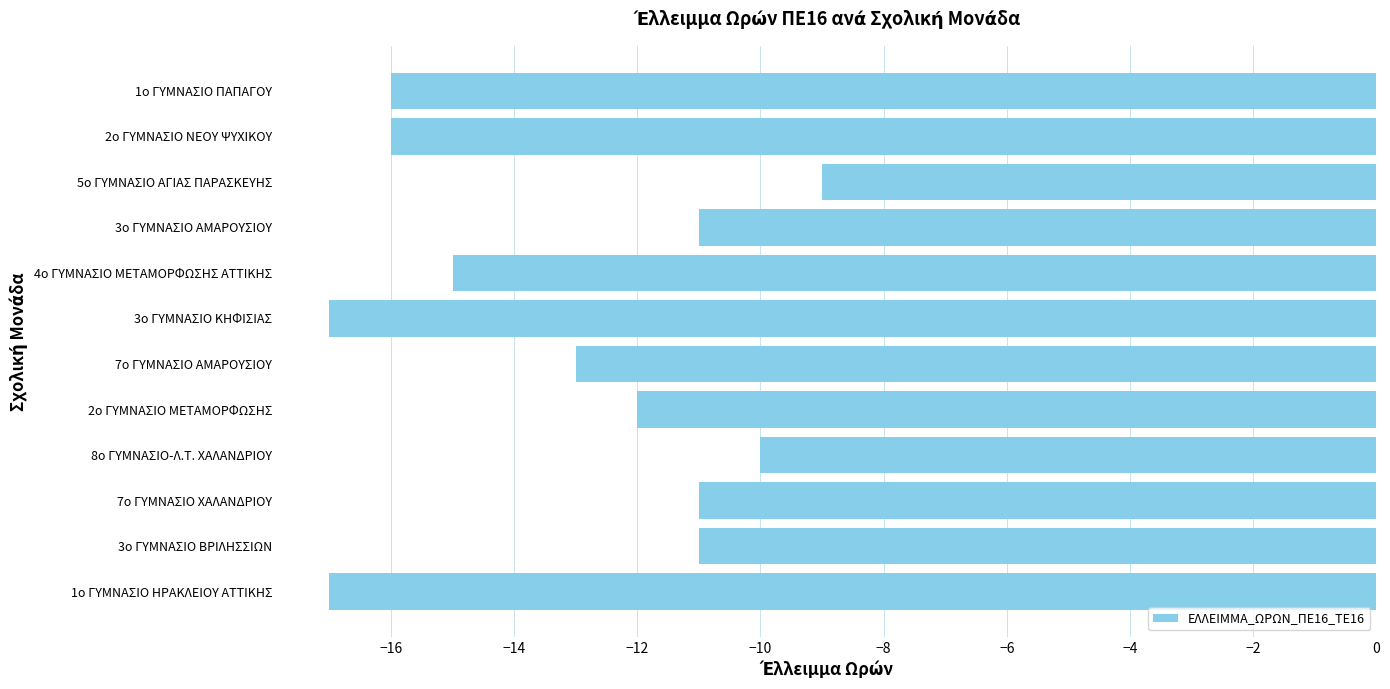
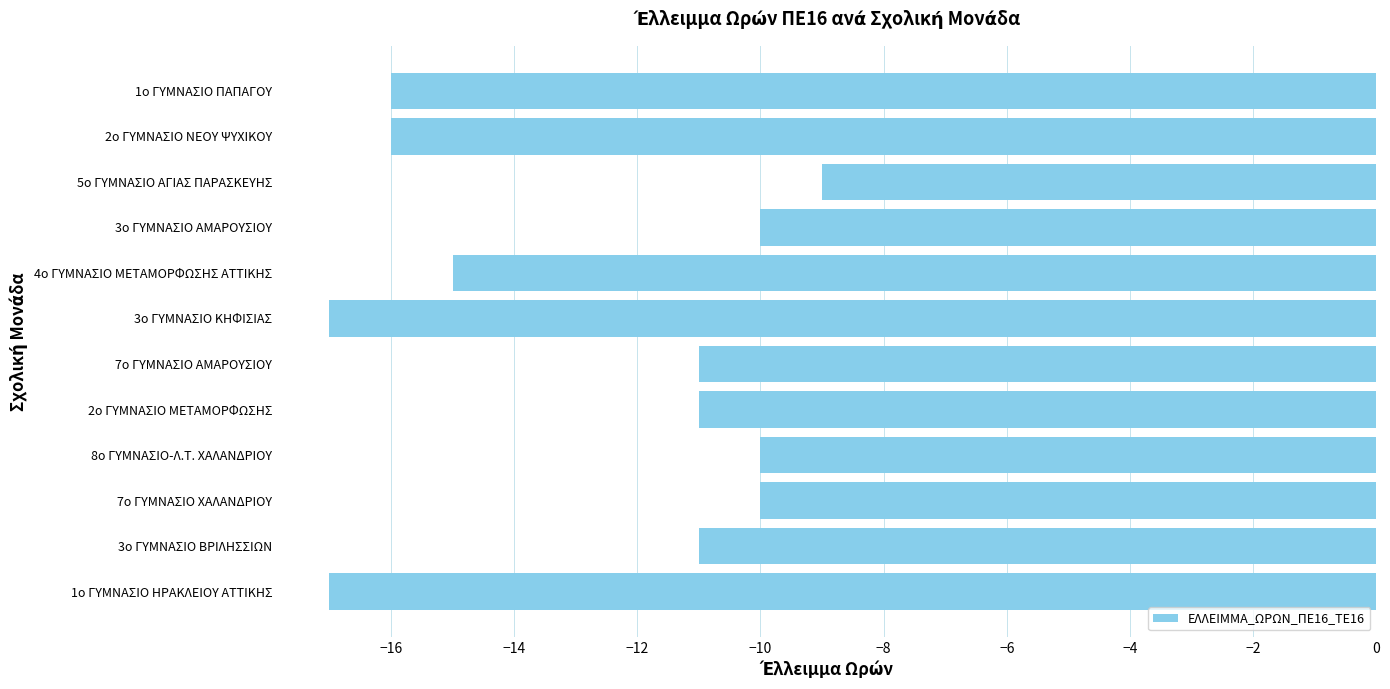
3ο ΓΥΜΝΑΣΙΟ ΑΜΑΡΟΥΣΙΟΥ: -11 -> -10
7ο ΓΥΜΝΑΣΙΟ ΑΜΑΡΟΥΣΙΟΥ: -13 -> -11
2ο ΓΥΜΝΑΣΙΟ ΜΕΤΑΜΟΡΦΩΣΗΣ: -12 -> -11
7ο ΓΥΜΝΑΣΙΟ ΧΑΛΑΝΔΡΙΟΥ: -11 -> -10
